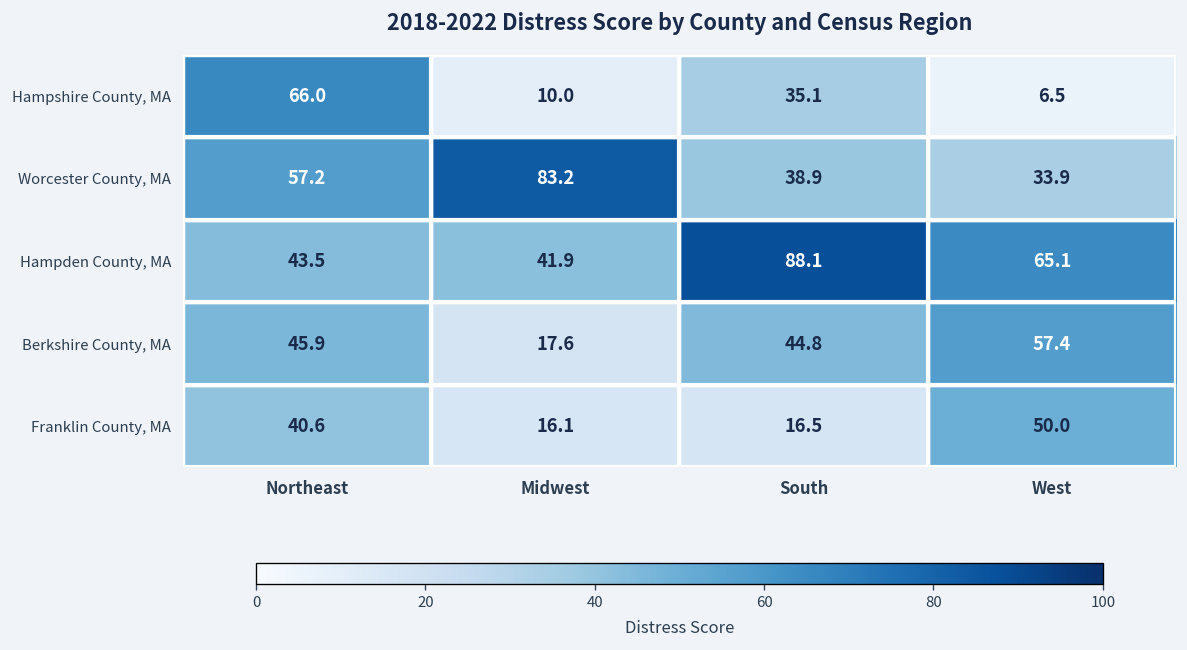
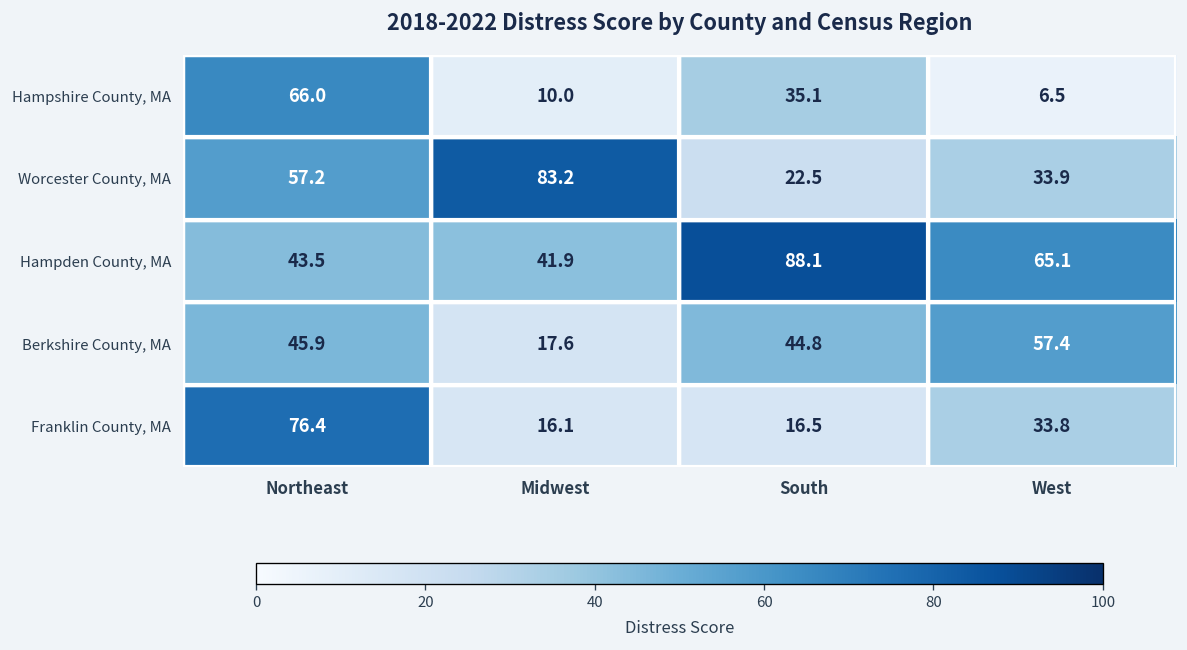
Worcester County, MA, South: 38.9 -> 22.5
Franklin County, MA, Northeast: 40.6 -> 76.4
Franklin County, MA, West: 50.0 -> 33.8
